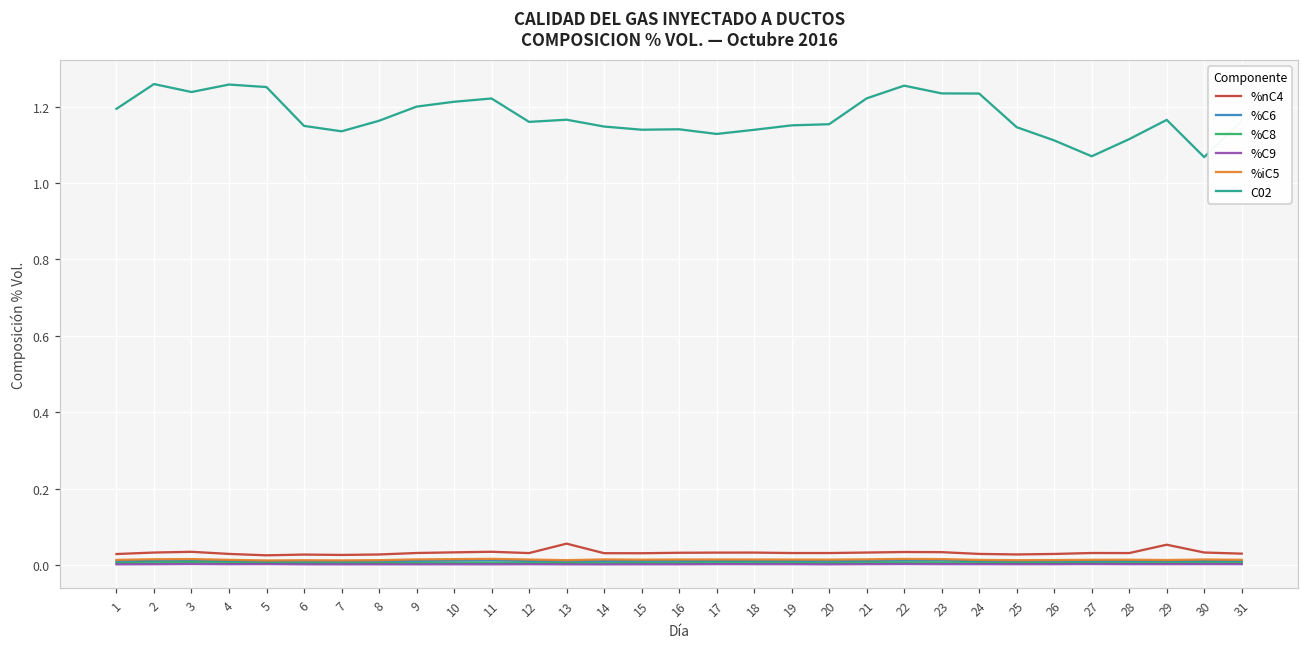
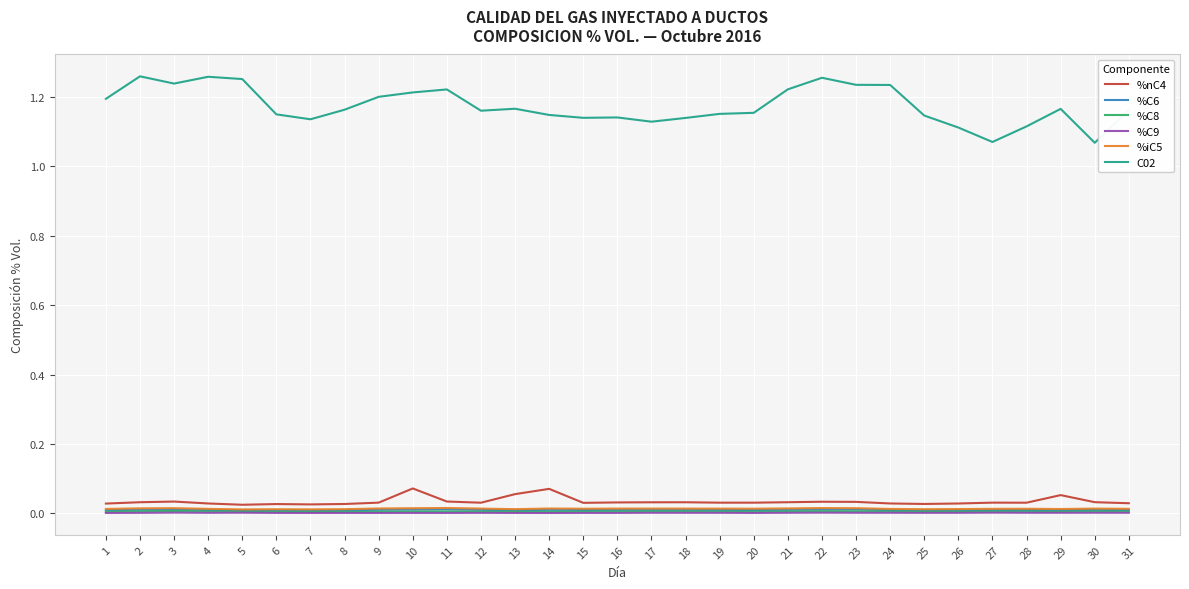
%nC4, 10: 0.03 -> 0.07
%nC4, 14: 0.03 -> 0.07
